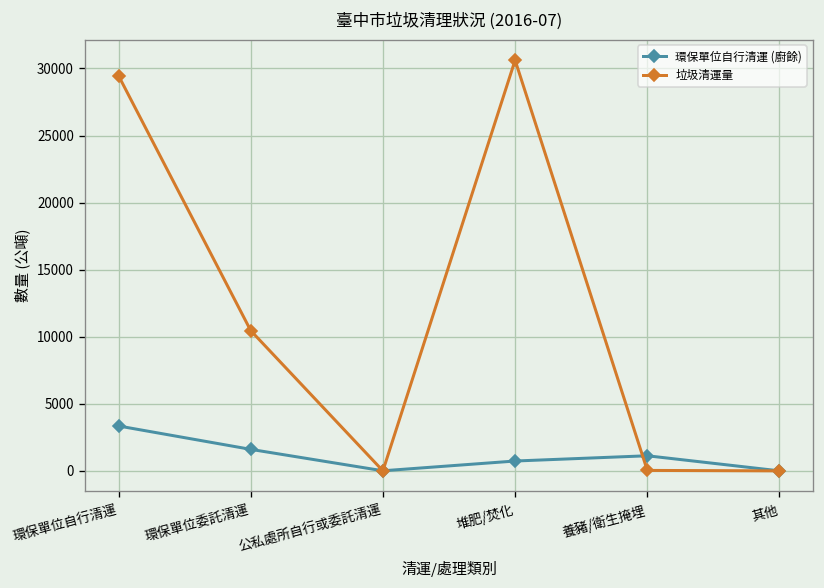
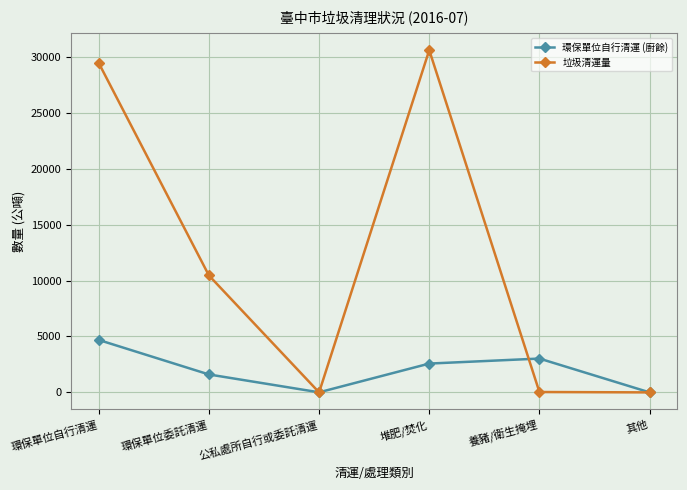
環保單位自行清運 (廚餘), 環保單位自行清運: 3300 -> 4700
環保單位自行清運 (廚餘), 堆肥/焚化: 700 -> 2600
環保單位自行清運 (廚餘), 養豬/衛生掩埋: 1100 -> 3000
